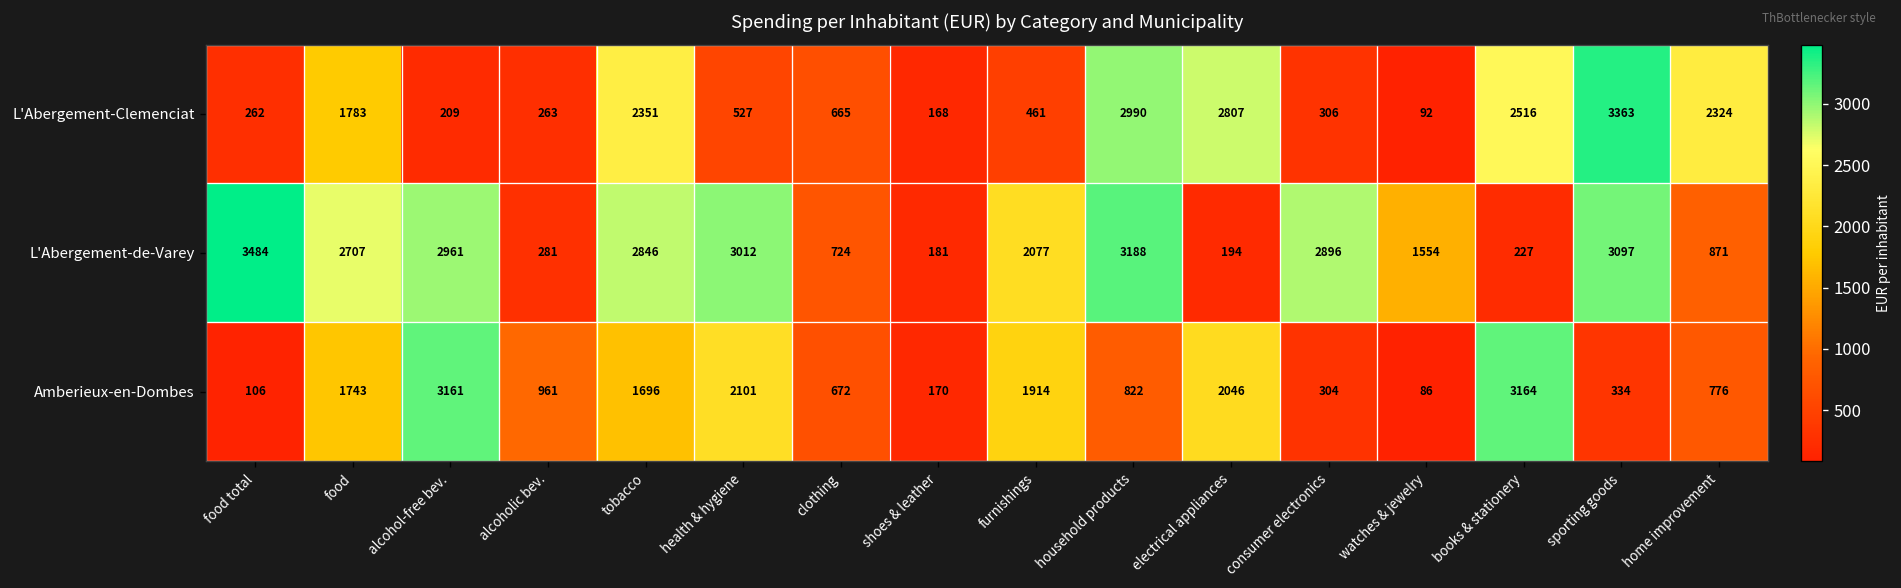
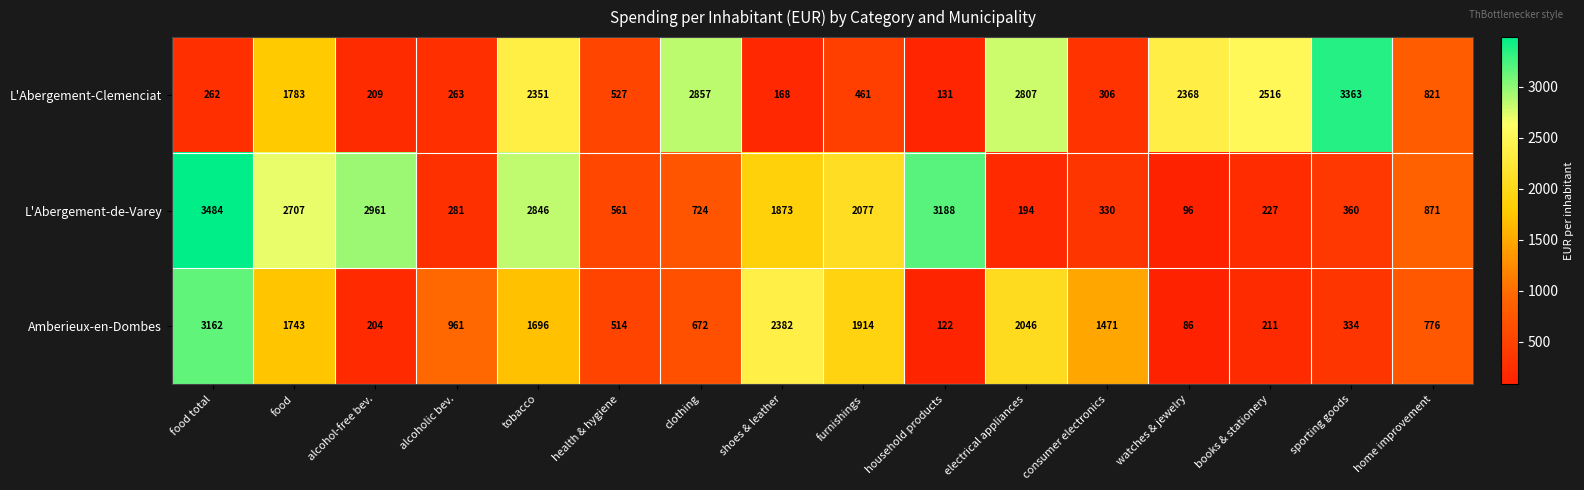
L'Abergement-Clemenciat, clothing: 665 -> 2857
L'Abergement-Clemenciat, household products: 2990 -> 131
L'Abergement-Clemenciat, watches & jewelry: 92 -> 2368
L'Abergement-Clemenciat, home improvement: 2324 -> 821
L'Abergement-de-Varey, health & hygiene: 3012 -> 561
L'Abergement-de-Varey, shoes & leather: 181 -> 1873
L'Abergement-de-Varey, consumer electronics: 2896 -> 330
L'Abergement-de-Varey, watches & jewelry: 1554 -> 96
L'Abergement-de-Varey, sporting goods: 3097 -> 360
Amberieux-en-Dombes, food total: 106 -> 3162
Amberieux-en-Dombes, alcohol-free bev.: 3161 -> 204
Amberieux-en-Dombes, health & hygiene: 2101 -> 514
Amberieux-en-Dombes, shoes & leather: 170 -> 2382
Amberieux-en-Dombes, household products: 822 -> 122
Amberieux-en-Dombes, consumer electronics: 304 -> 1471
Amberieux-en-Dombes, books & stationery: 3164 -> 211
